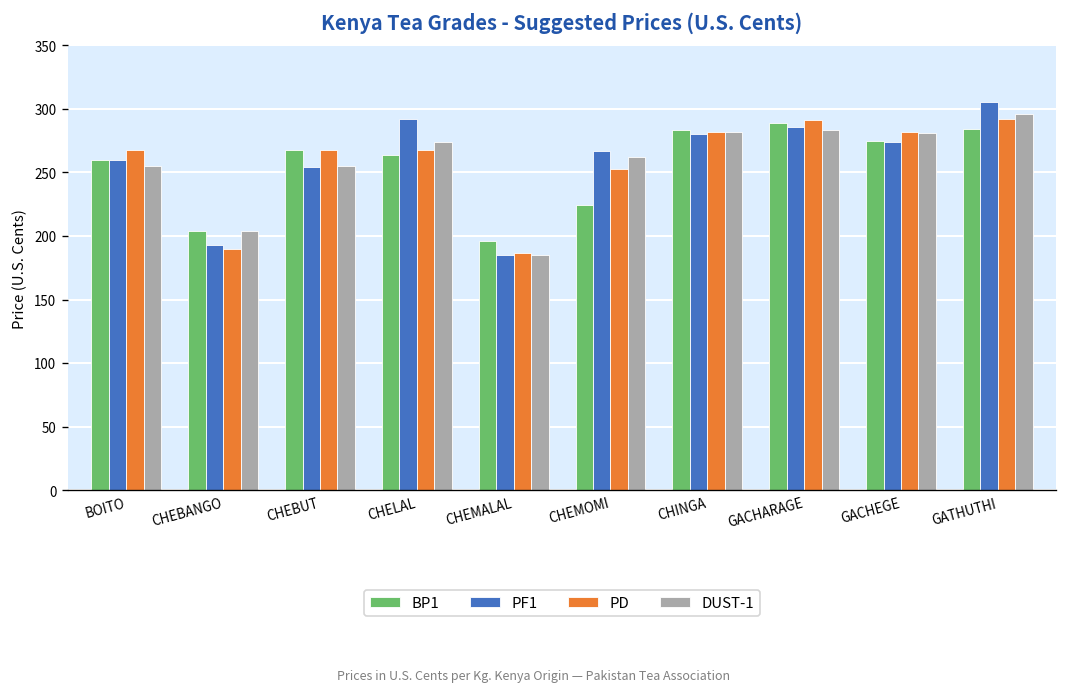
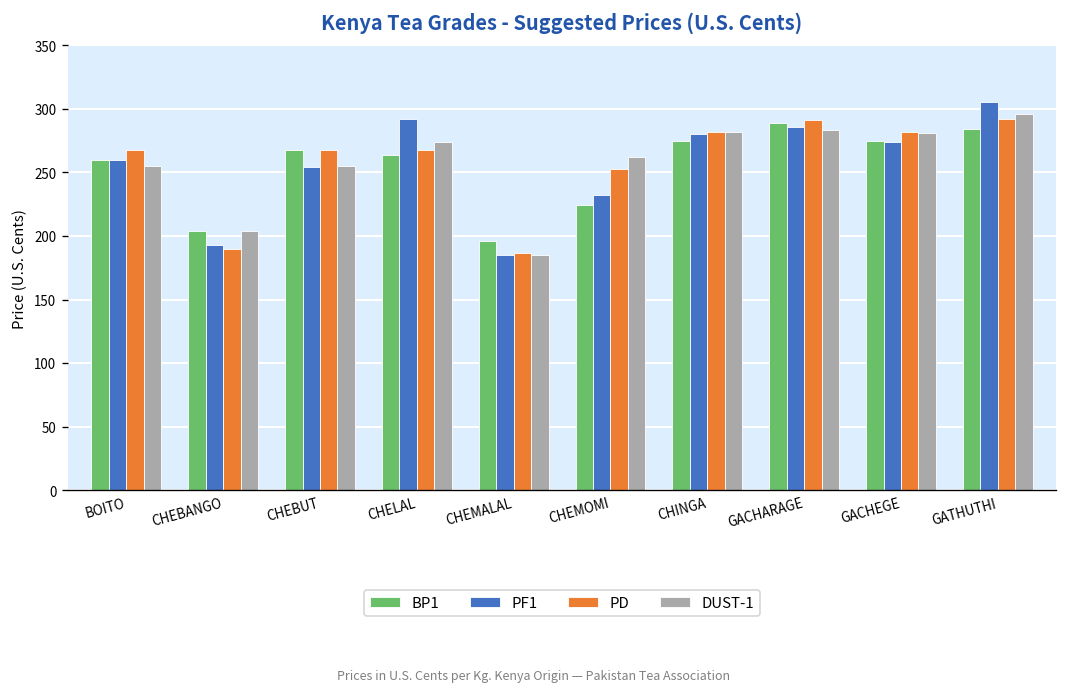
PF1, CHEMOMI: 267 -> 232
BP1, CHINGA: 283 -> 275
